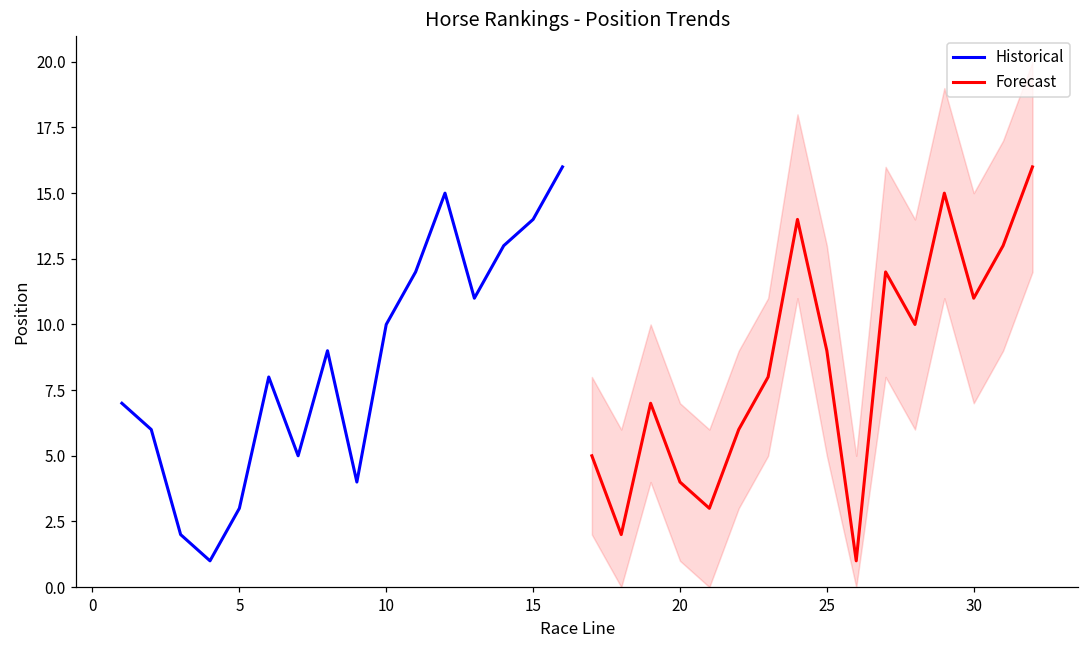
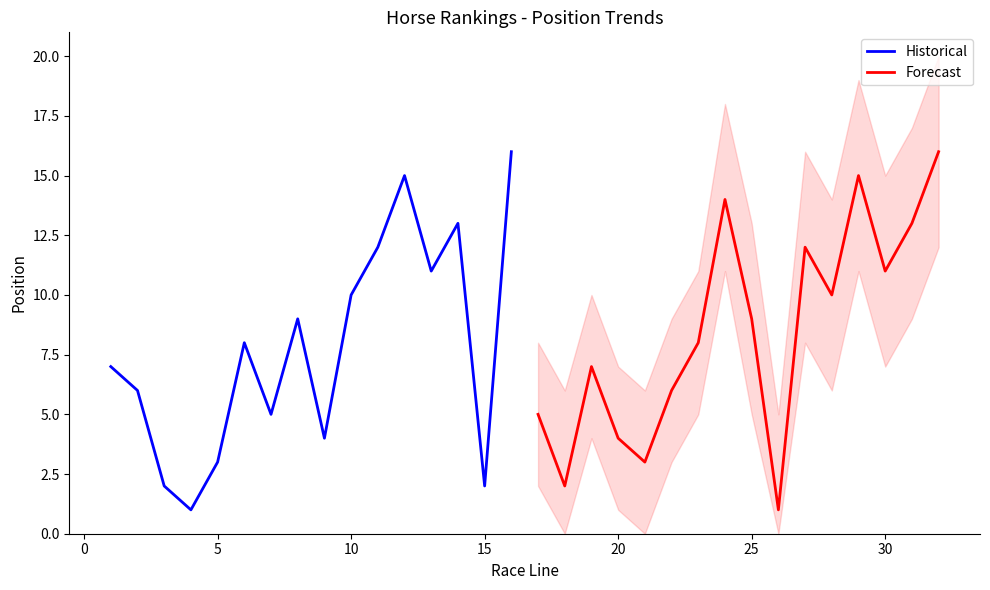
Historical, 15: 14 -> 2
